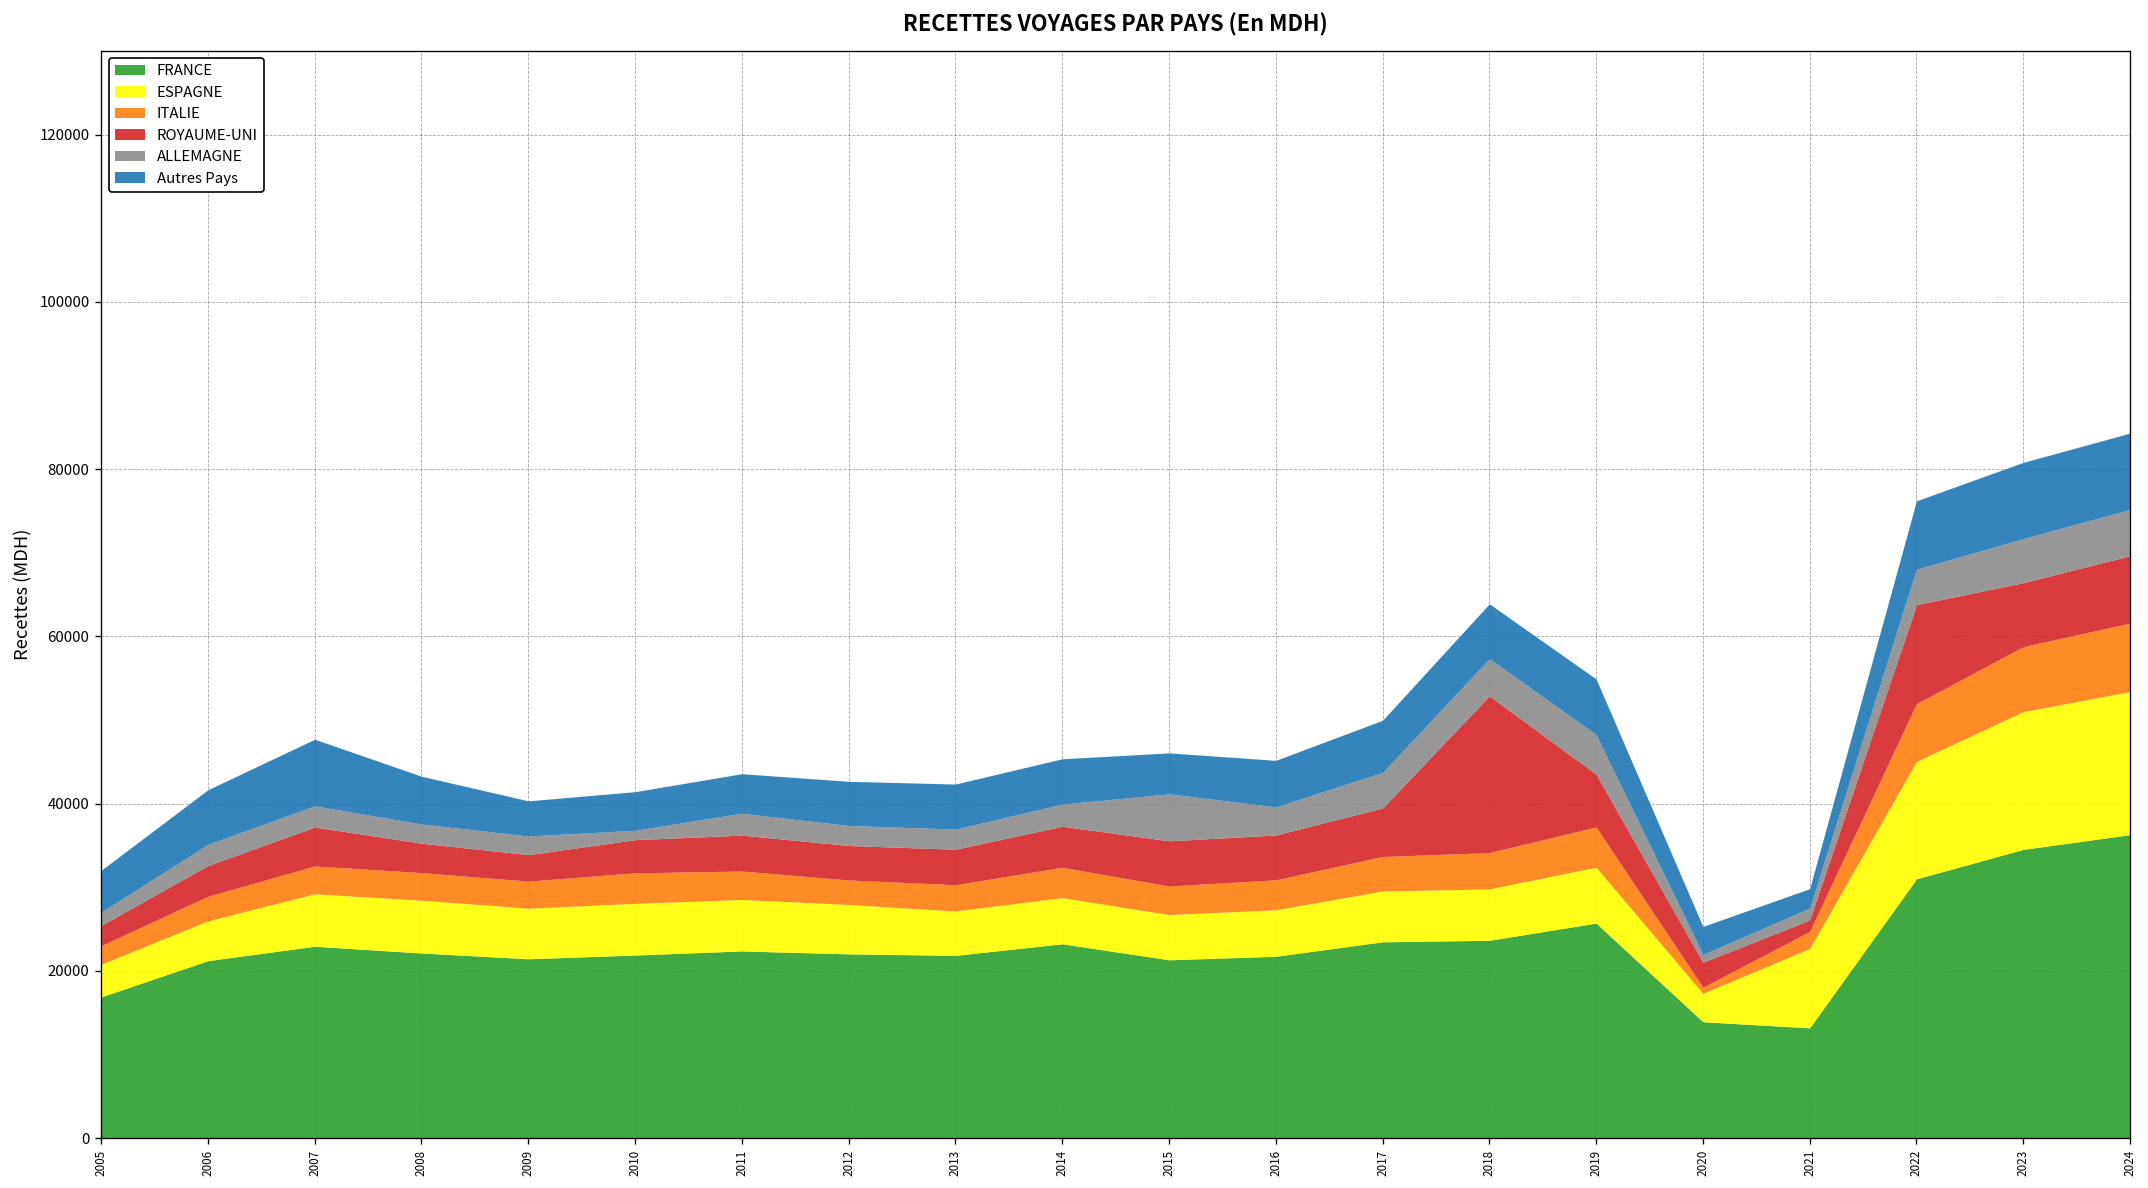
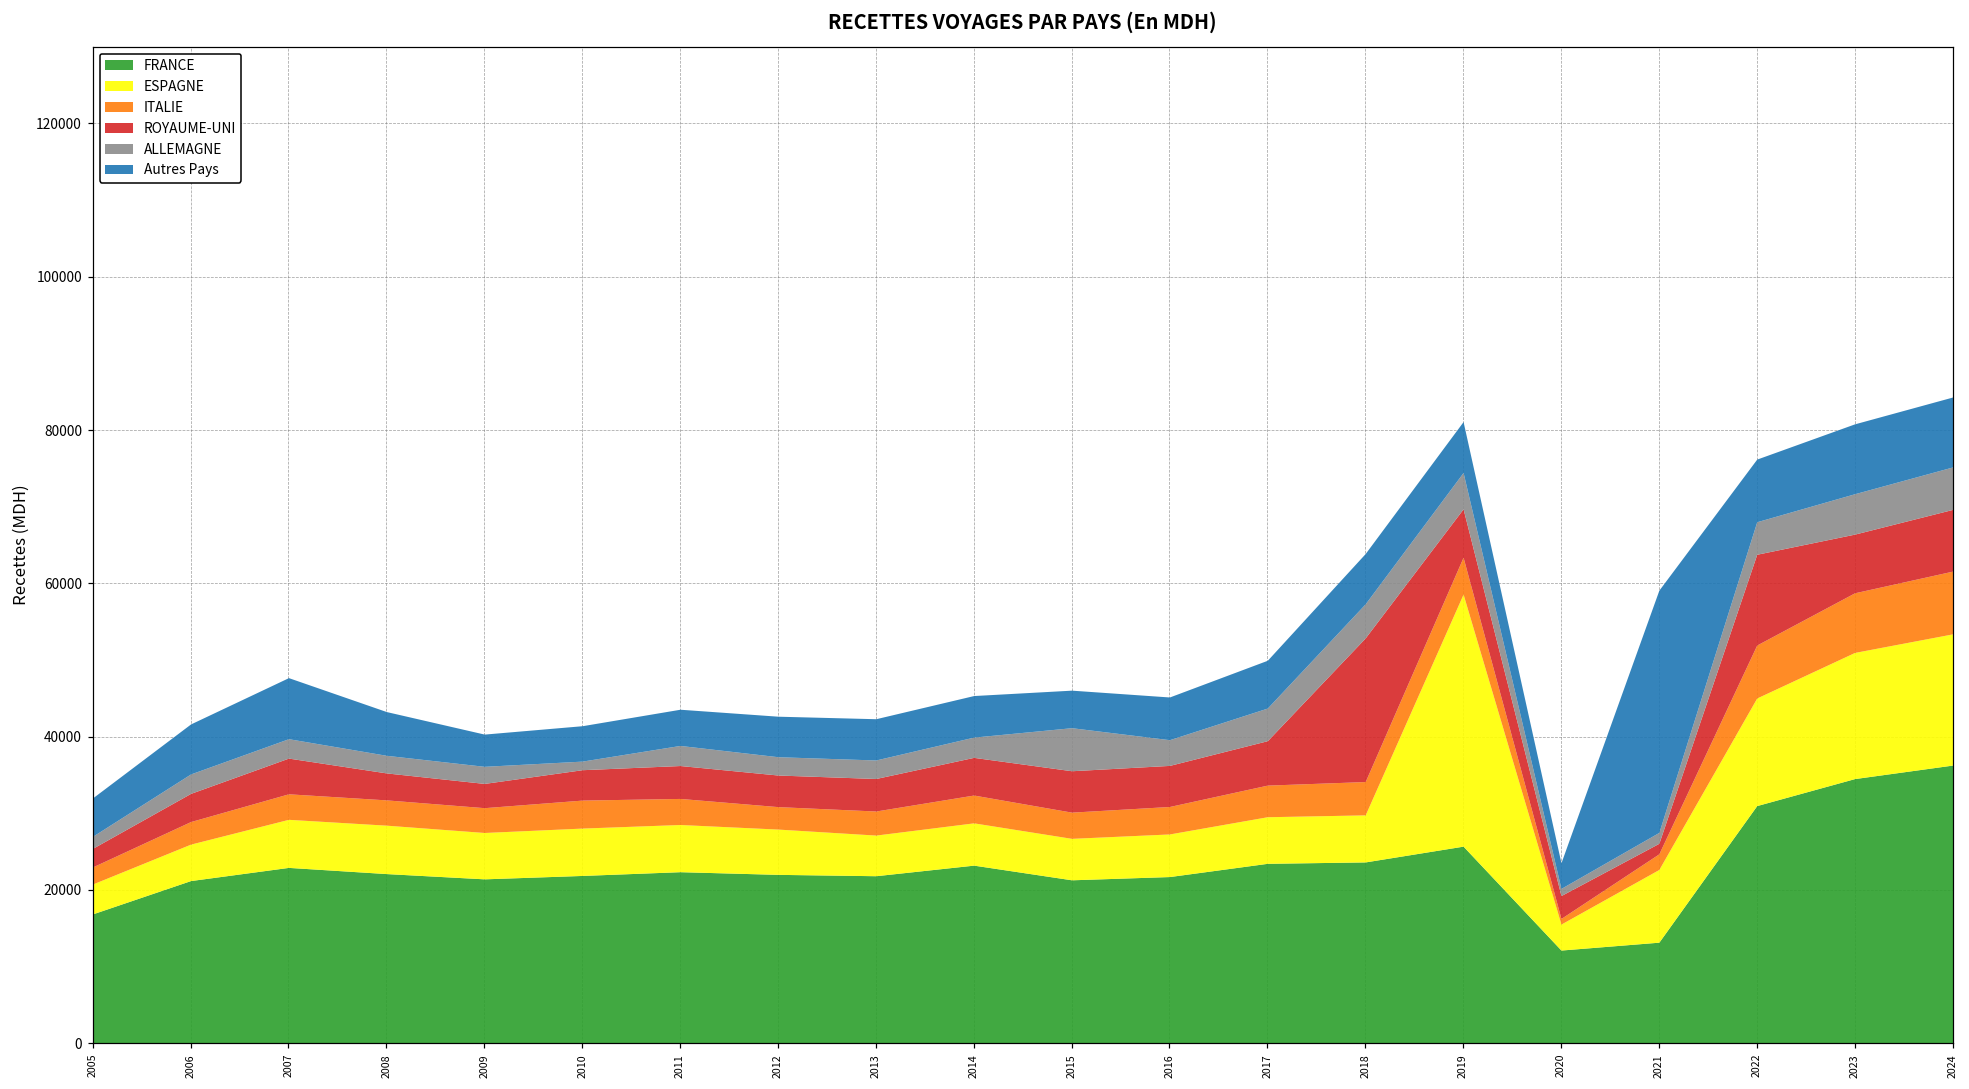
ESPAGNE, 2019: 7000 -> 33000
FRANCE, 2020: 14000 -> 12000
Autres Pays, 2021: 2000 -> 32000
